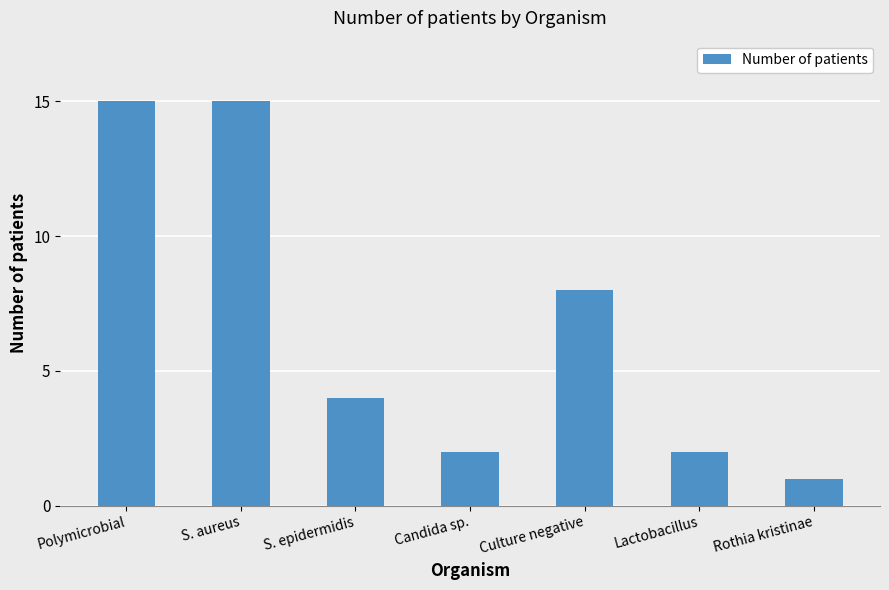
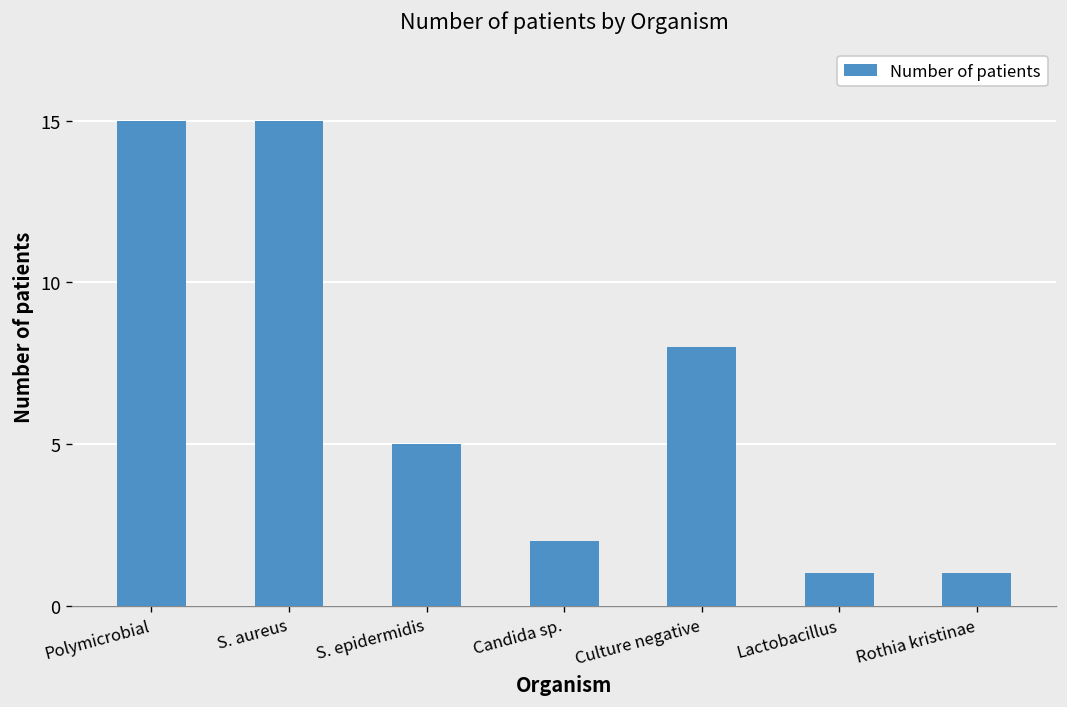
S. epidermidis: 4 -> 5
Lactobacillus: 2 -> 1
